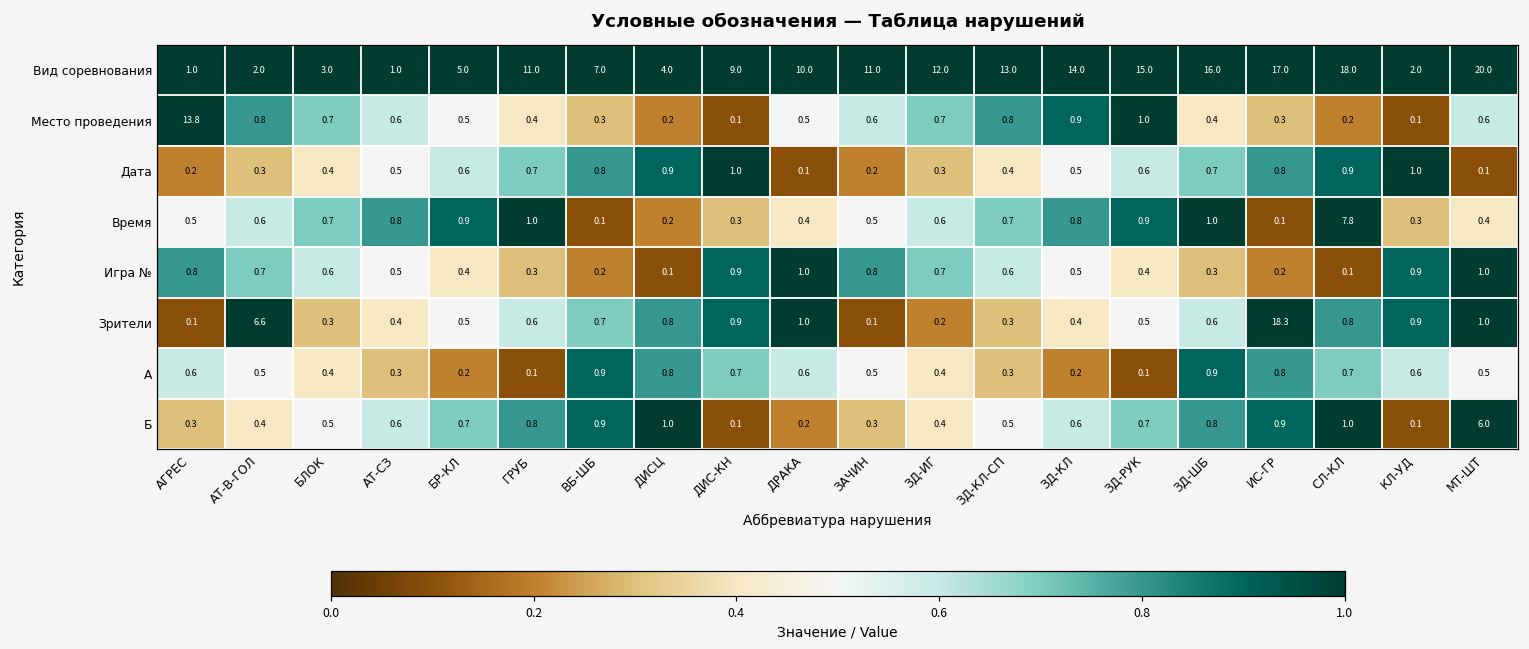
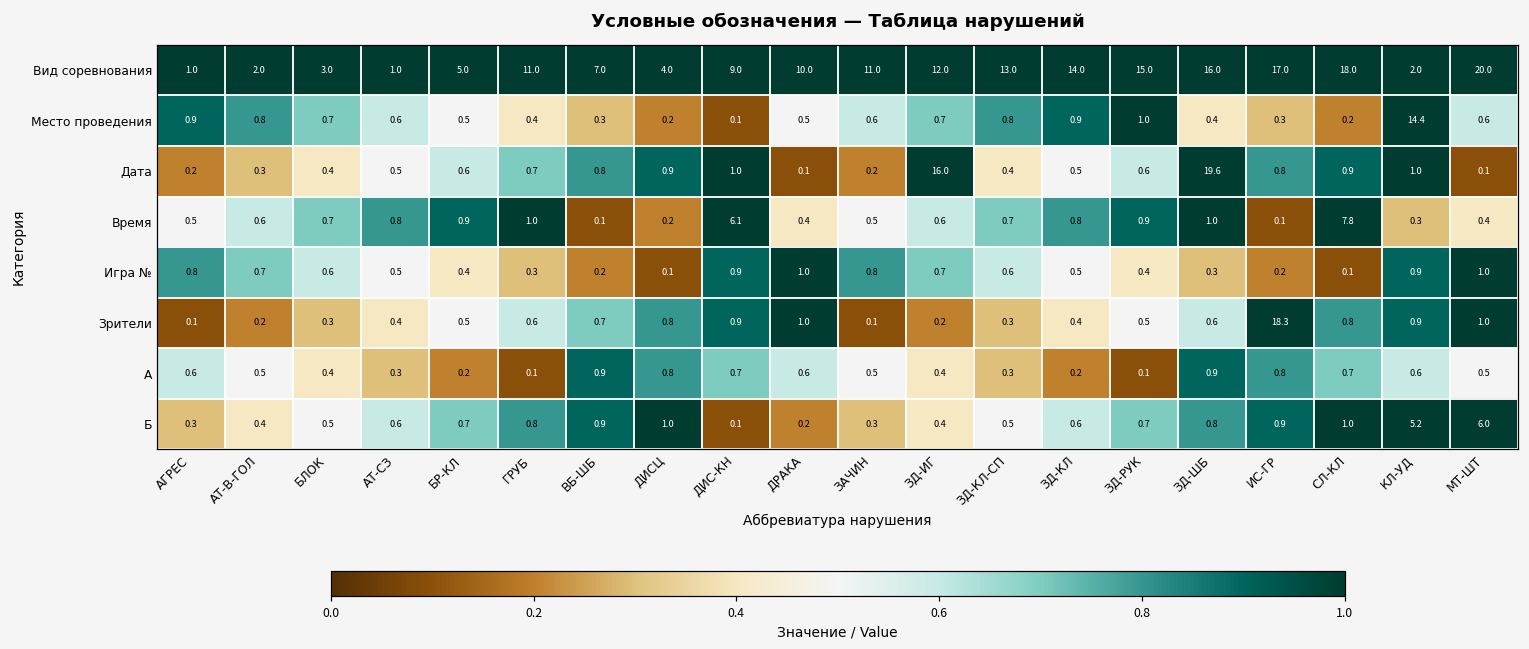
Место проведения, АГРЕС: 13.8 -> 0.9
Место проведения, КЛ-УД: 0.1 -> 14.4
Дата, ЗД-ИГ: 0.3 -> 16.0
Дата, ЗД-ШБ: 0.7 -> 19.6
Время, ДИС-КН: 0.3 -> 6.1
Зрители, АТ-В-ГОЛ: 6.6 -> 0.2
Б, КЛ-УД: 0.1 -> 5.2
